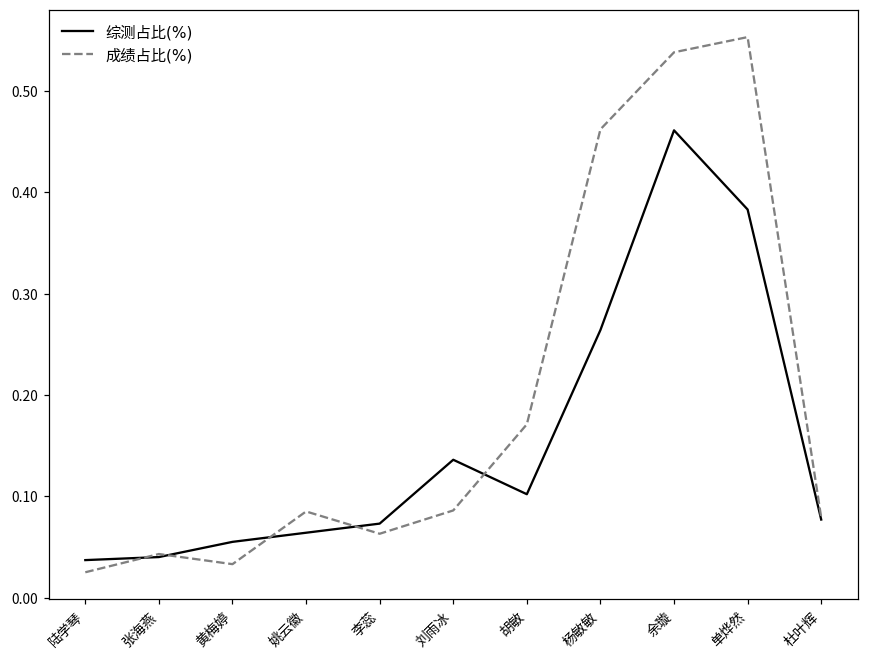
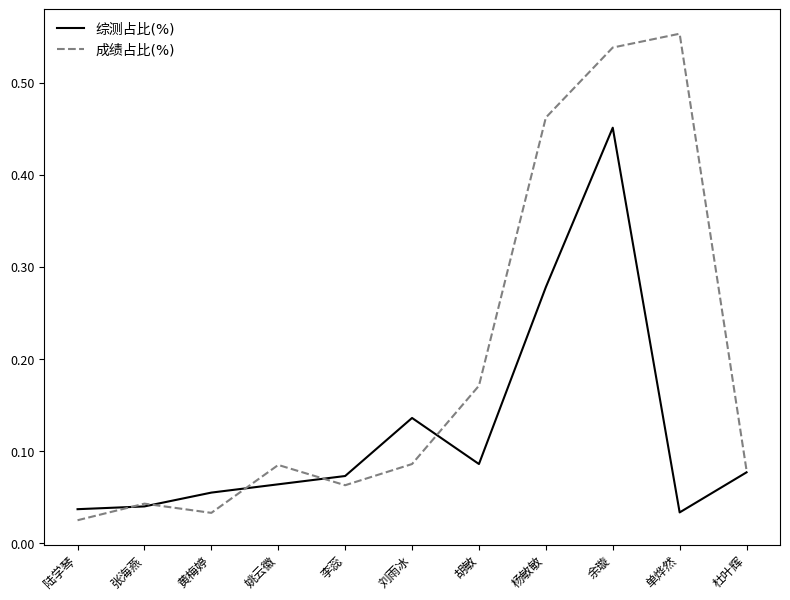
综测占比(%), 胡敏: 0.10 -> 0.09
综测占比(%), 杨敏敏: 0.26 -> 0.28
综测占比(%), 余璇: 0.46 -> 0.45
综测占比(%), 单烨然: 0.38 -> 0.03
